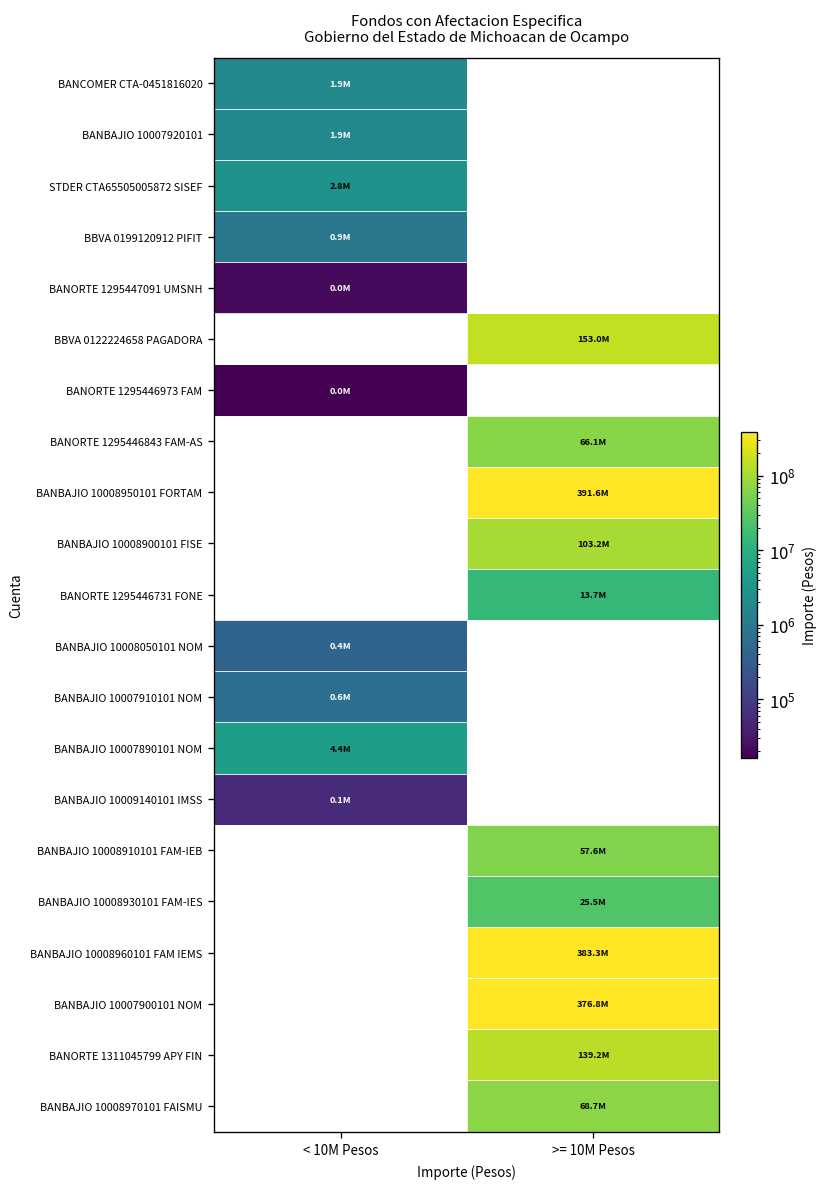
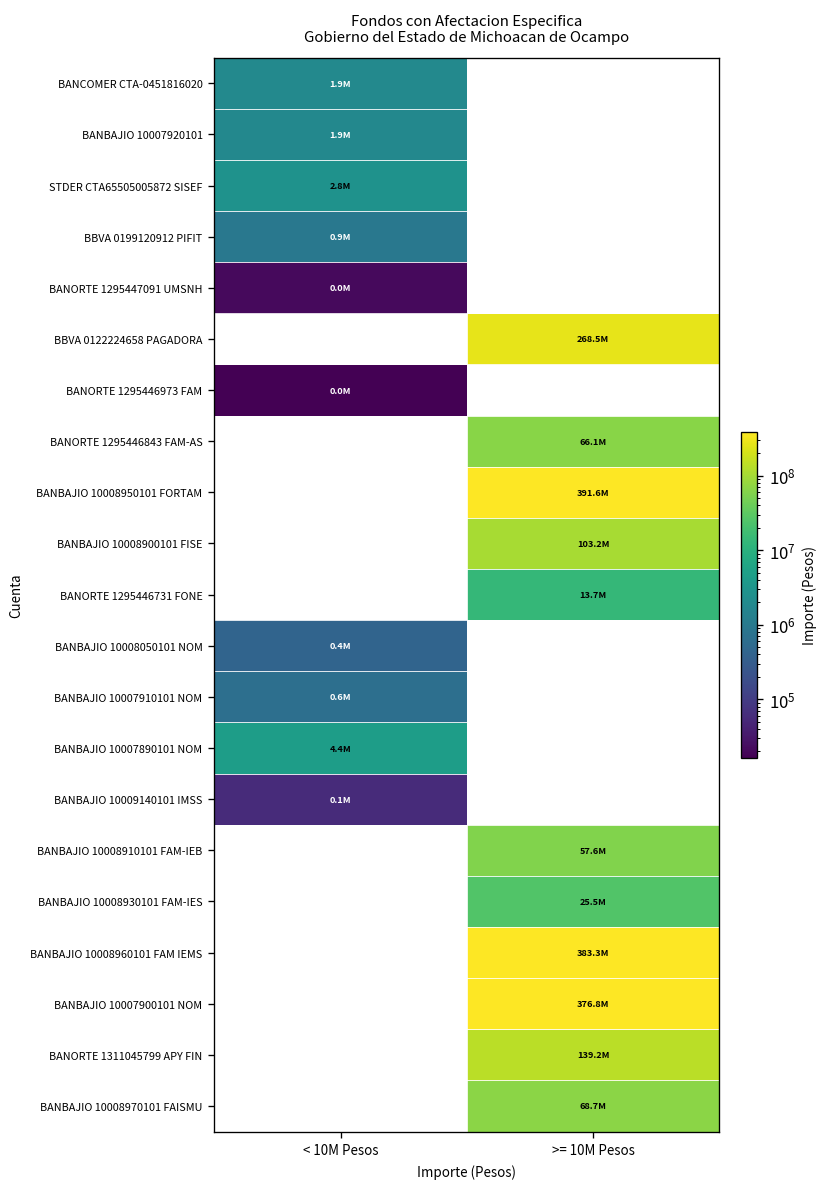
BBVA 0122224658 PAGADORA, >= 10M Pesos: 153.0M -> 268.5M
